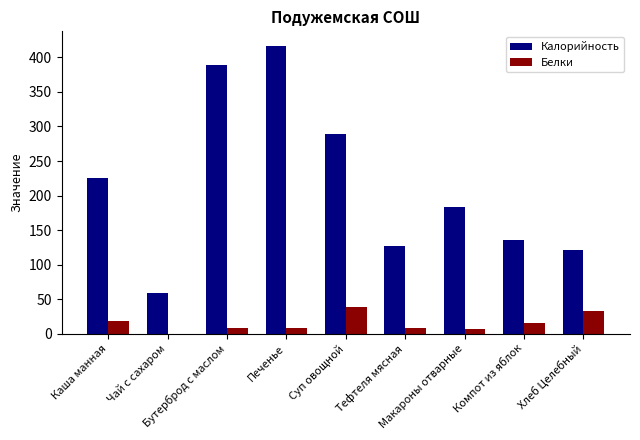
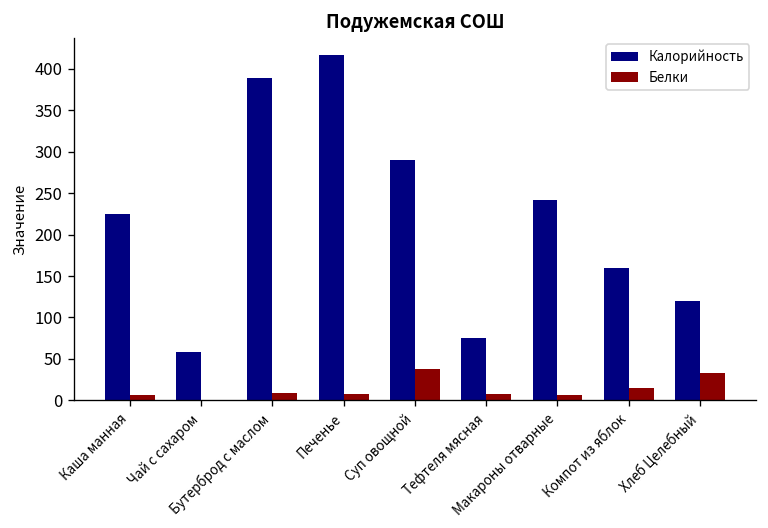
Белки, Каша манная: 20 -> 10
Калорийность, Тефтеля мясная: 130 -> 70
Калорийность, Макароны отварные: 180 -> 240
Калорийность, Компот из яблок: 140 -> 160
